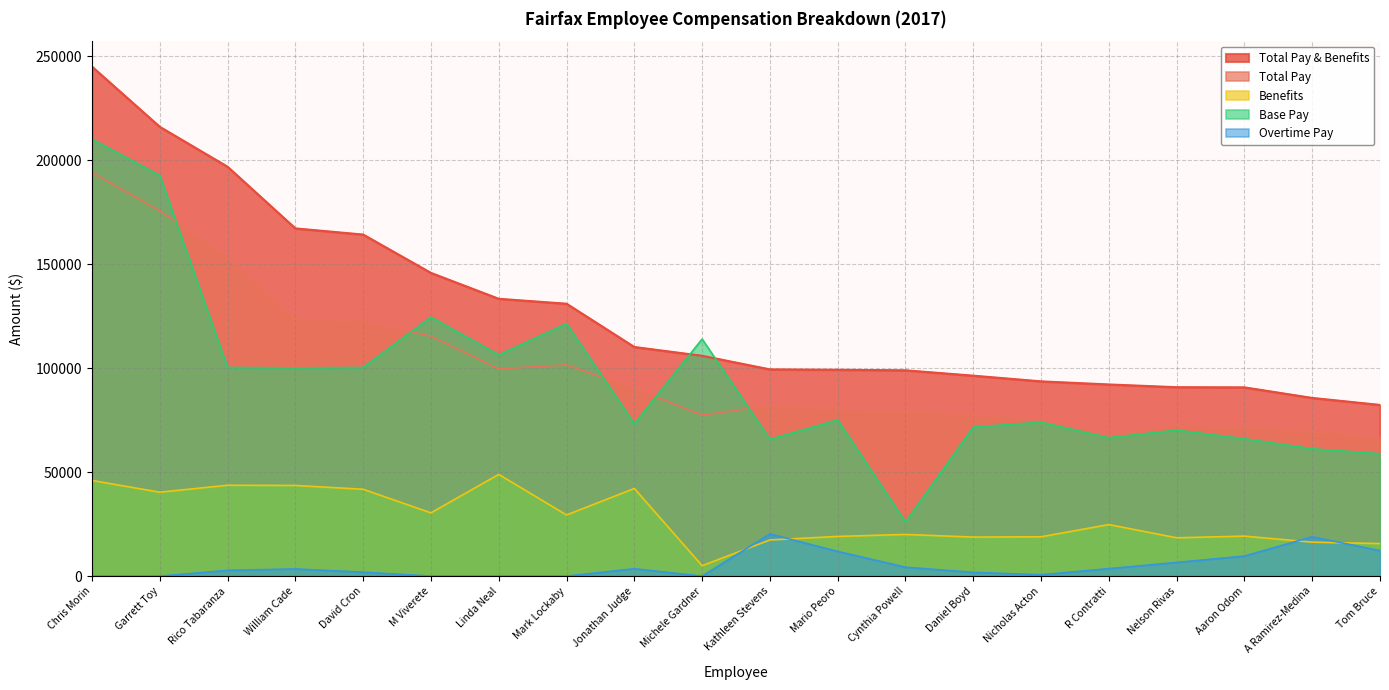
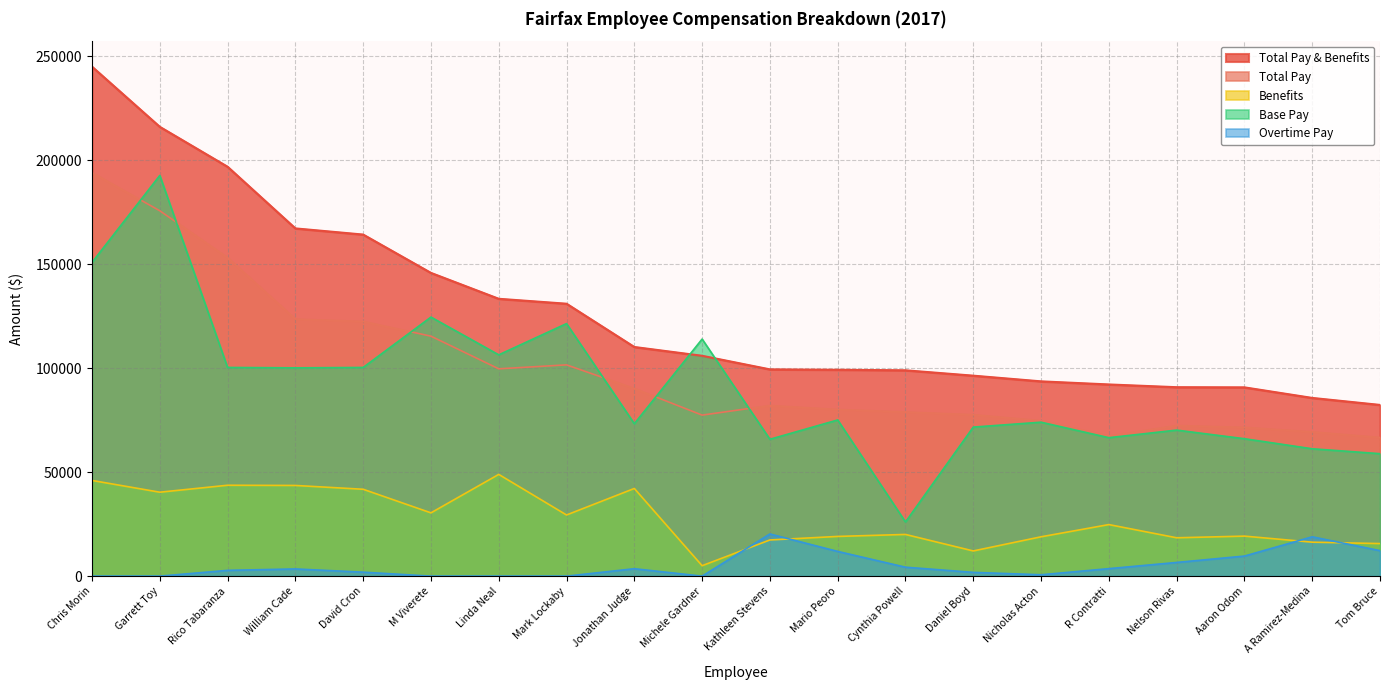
Base Pay, Chris Morin: 210000 -> 151000
Benefits, Daniel Boyd: 19000 -> 12000
